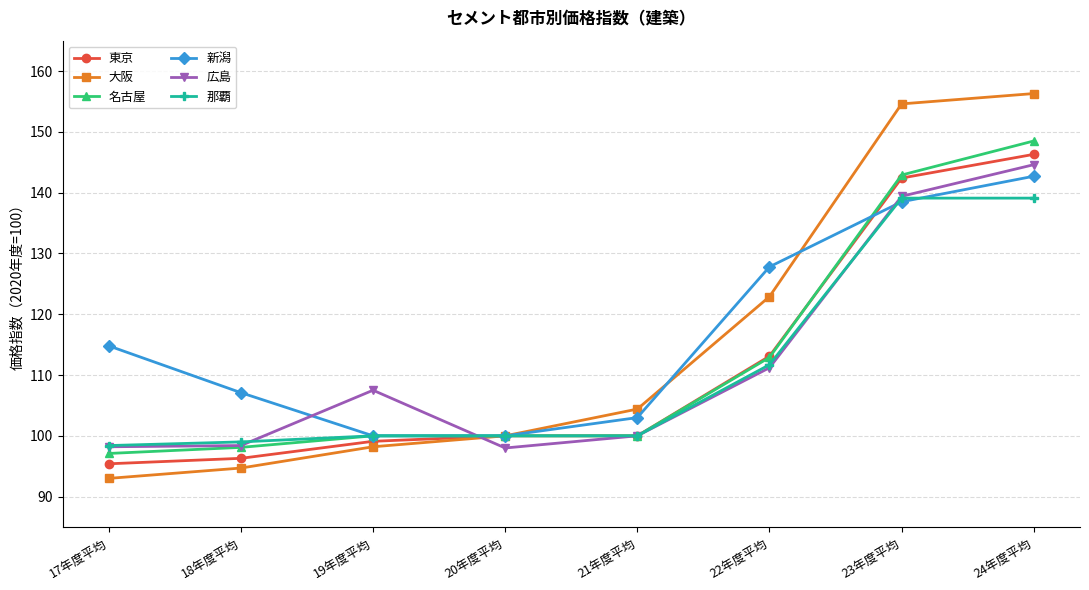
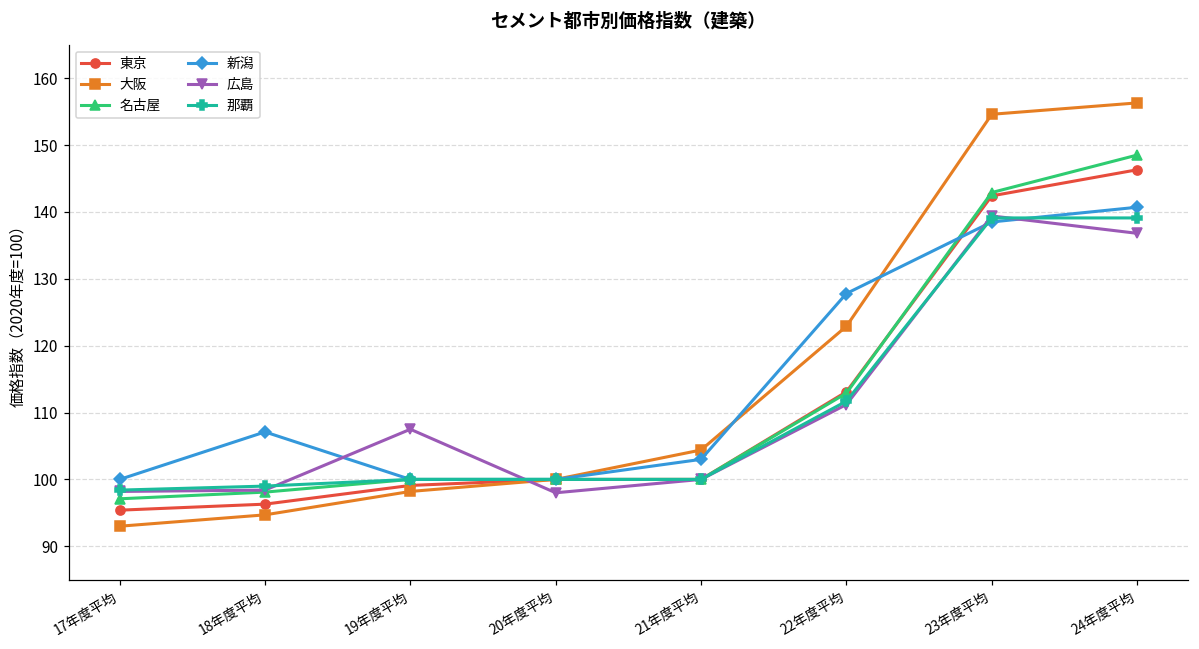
新潟, 17年度平均: 115 -> 100
新潟, 24年度平均: 143 -> 141
広島, 24年度平均: 145 -> 137
